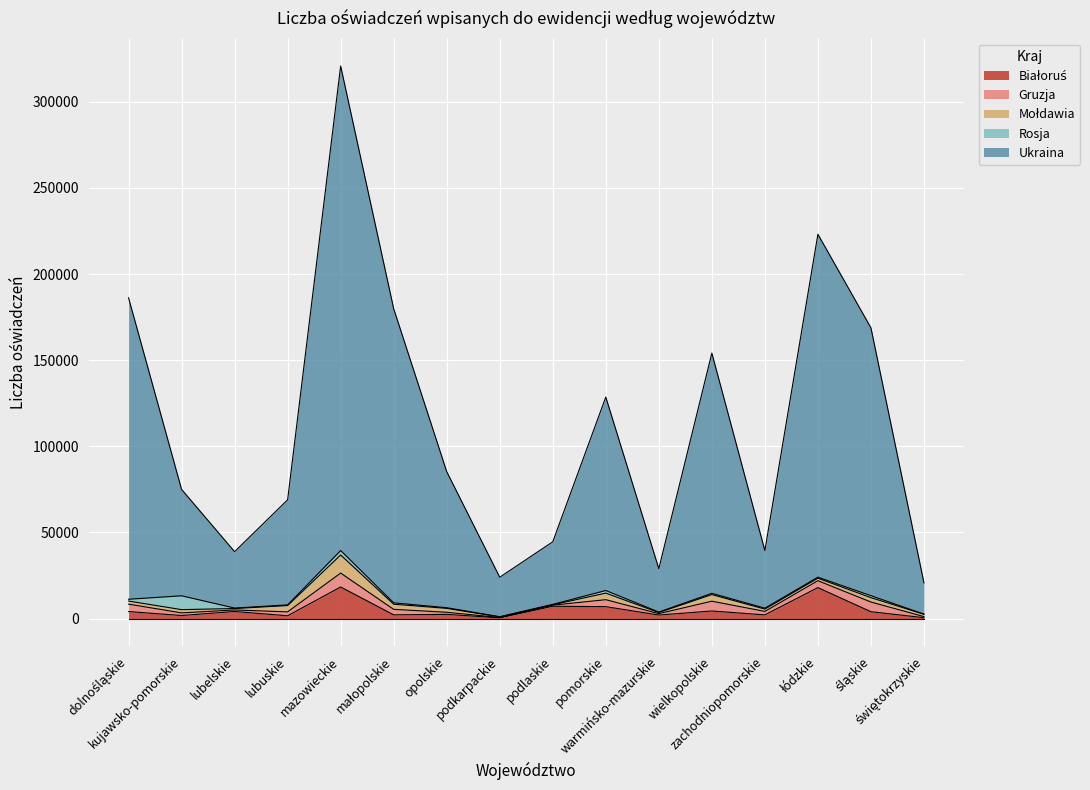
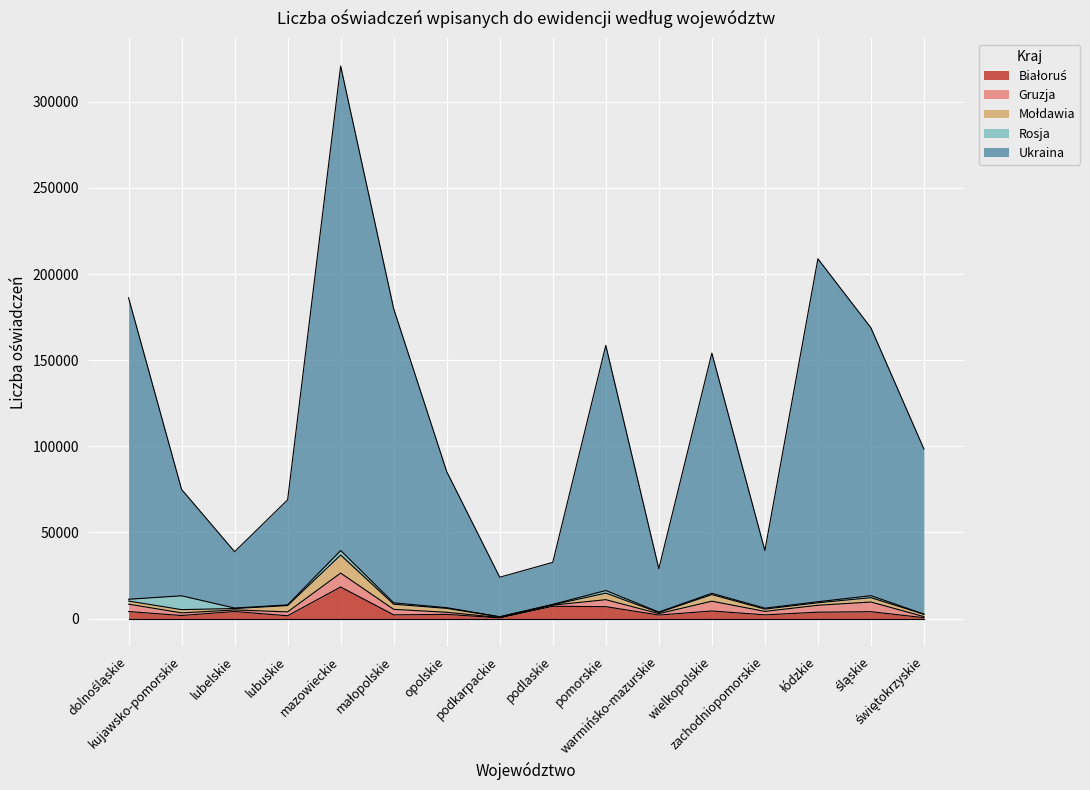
Ukraina, podlaskie: 36000 -> 24000
Ukraina, pomorskie: 112000 -> 142000
Białoruś, łódzkie: 18000 -> 4000
Ukraina, świętokrzyskie: 18000 -> 96000
